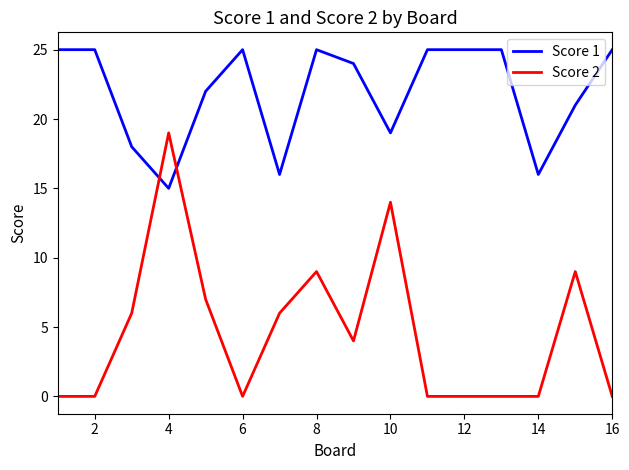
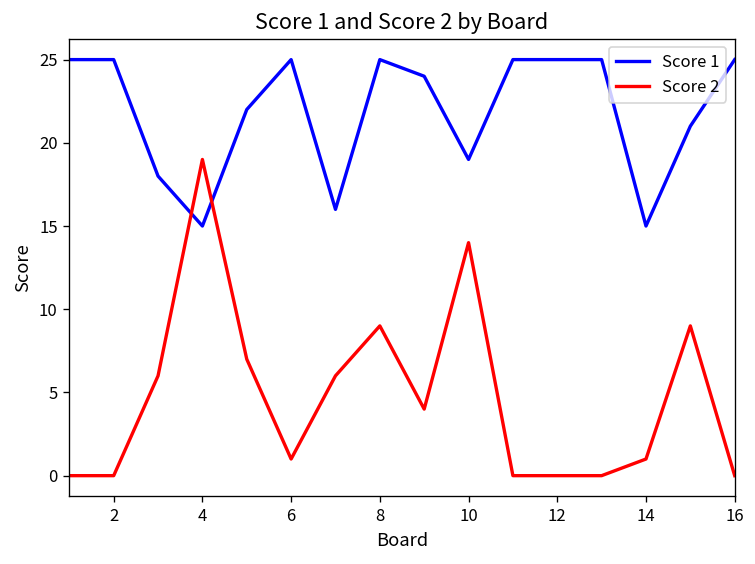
Score 2, 6: 0 -> 1
Score 1, 14: 16 -> 15
Score 2, 14: 0 -> 1
